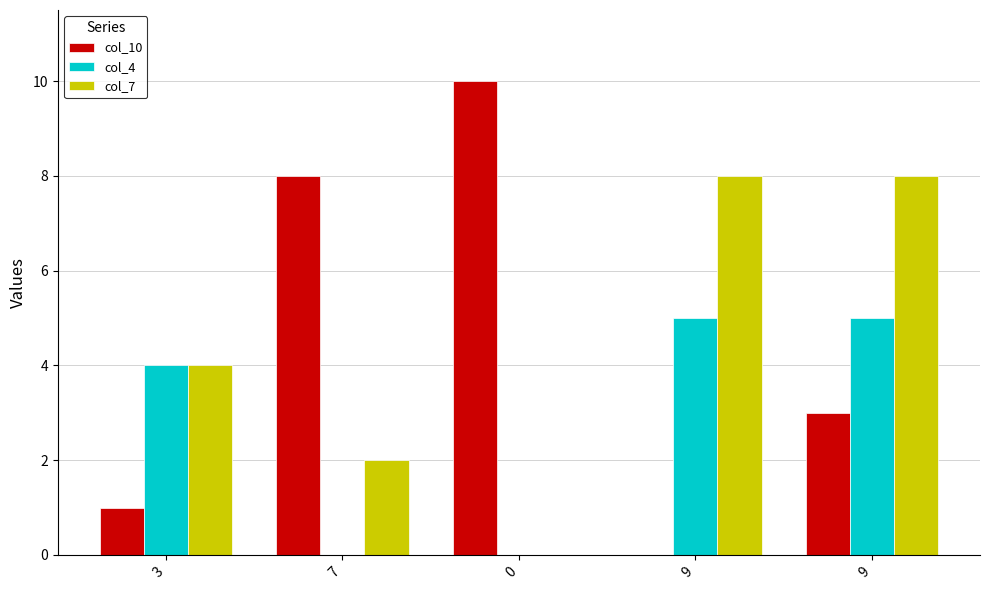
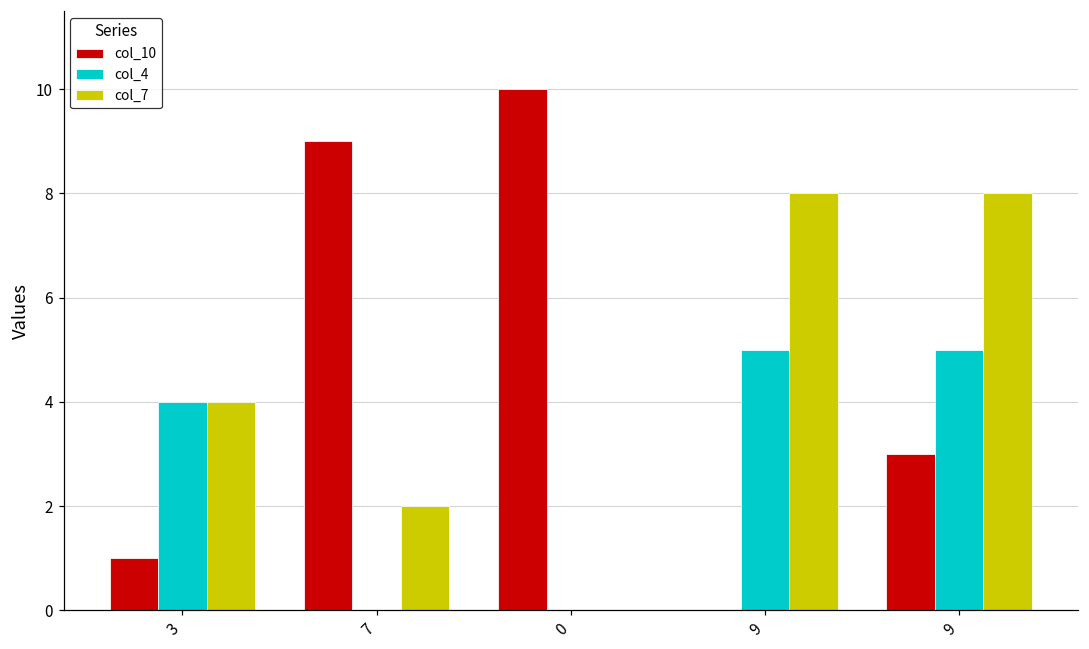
col_10, 7: 8 -> 9
